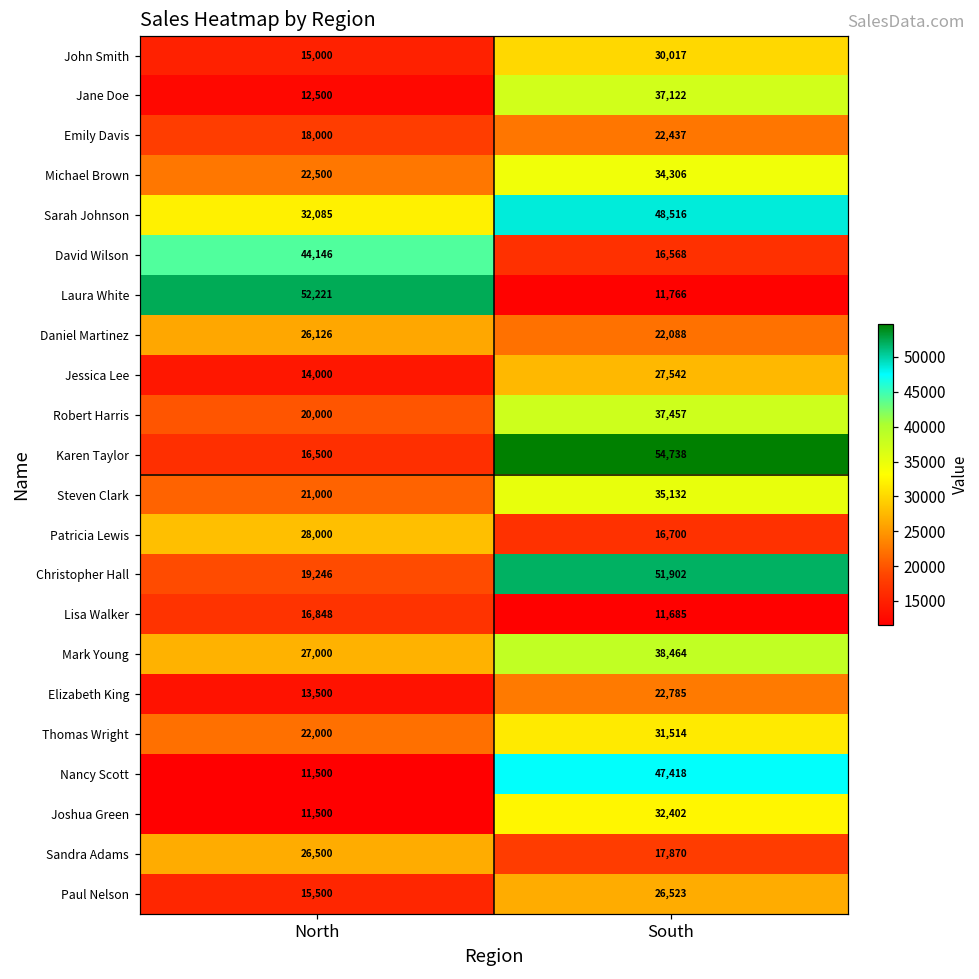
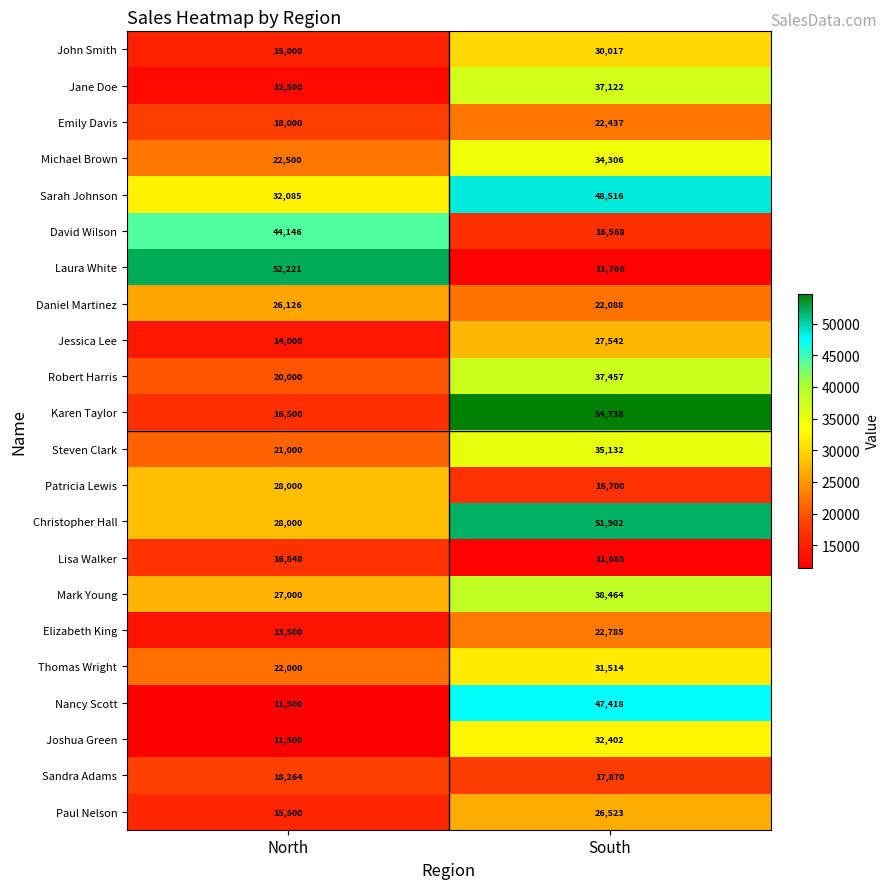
Christopher Hall, North: 19,246 -> 28,000
Sandra Adams, North: 26,500 -> 18,264
